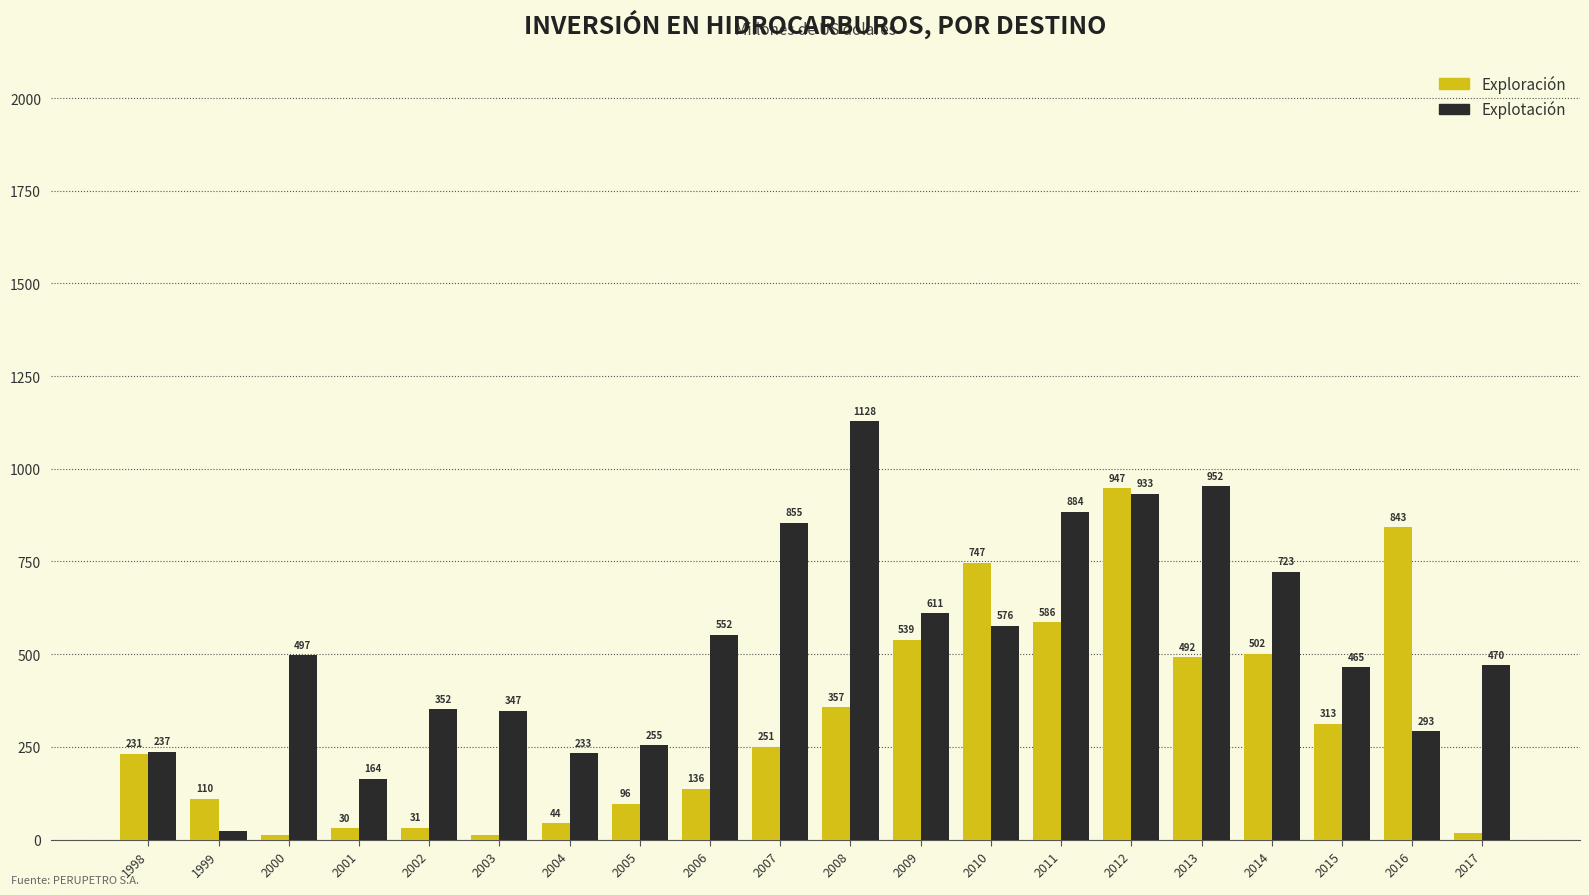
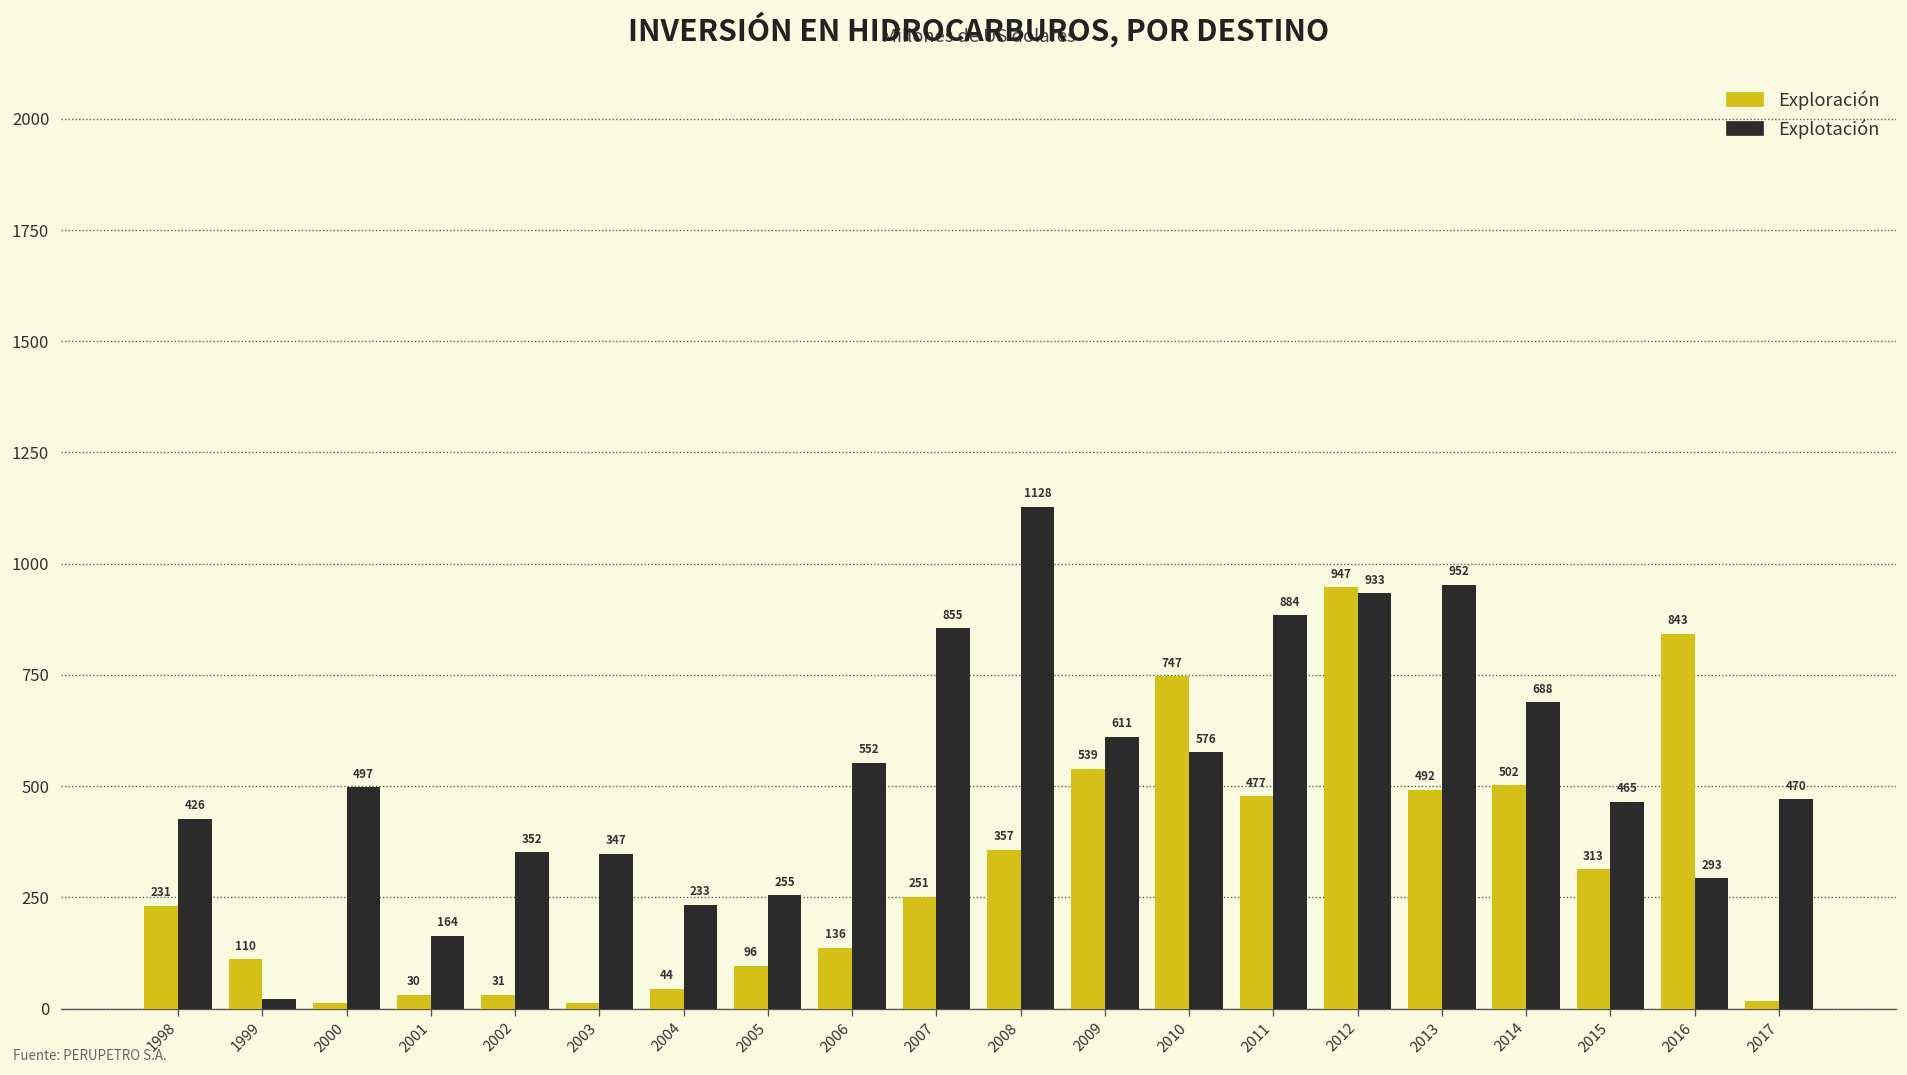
Explotación, 1998: 237 -> 426
Exploración, 2011: 586 -> 477
Explotación, 2014: 723 -> 688
